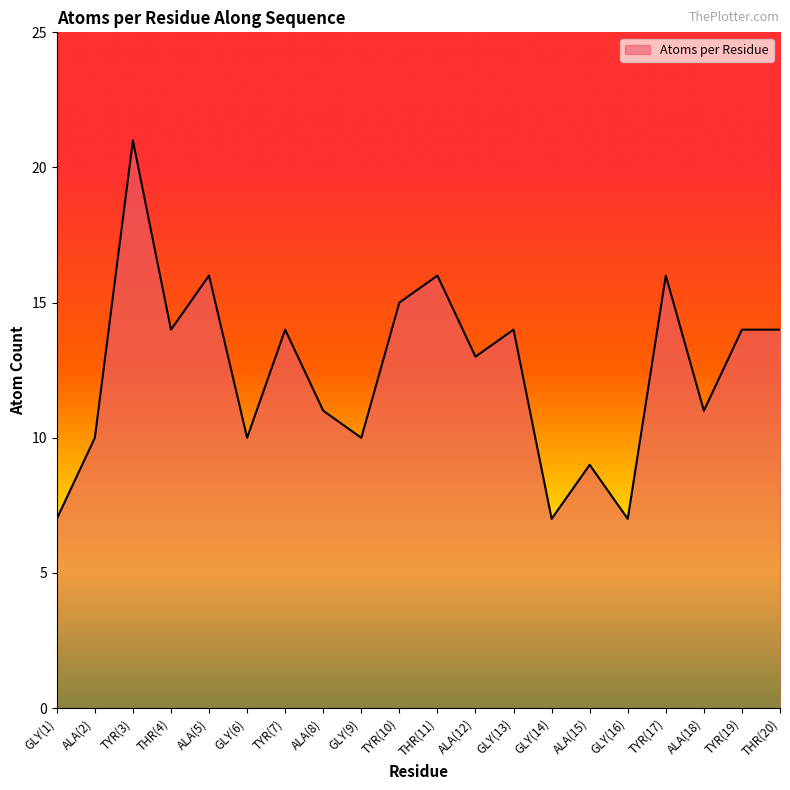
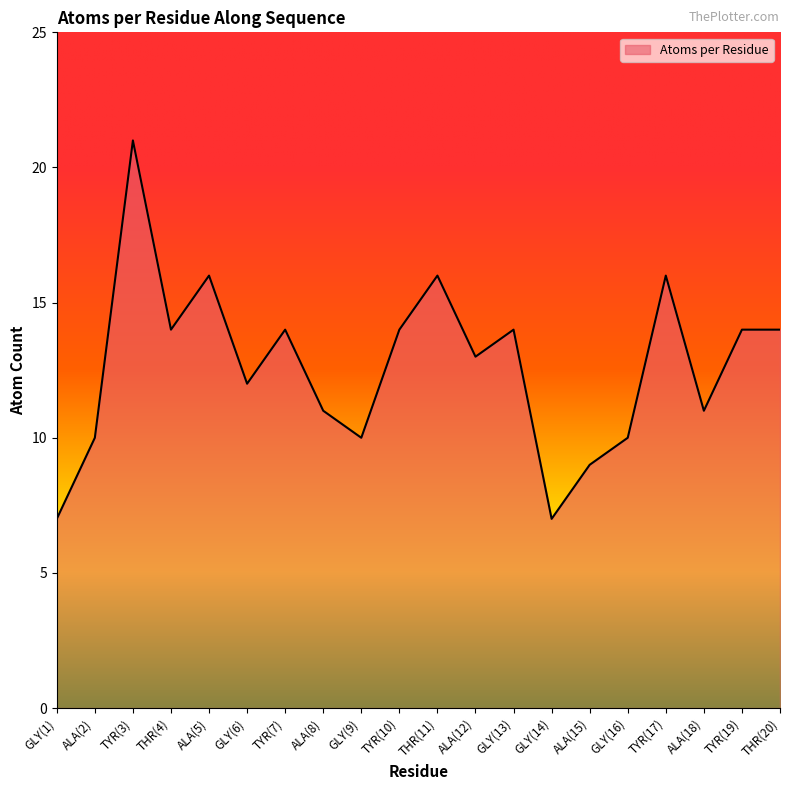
GLY(6): 10 -> 12
TYR(10): 15 -> 14
GLY(16): 7 -> 10
